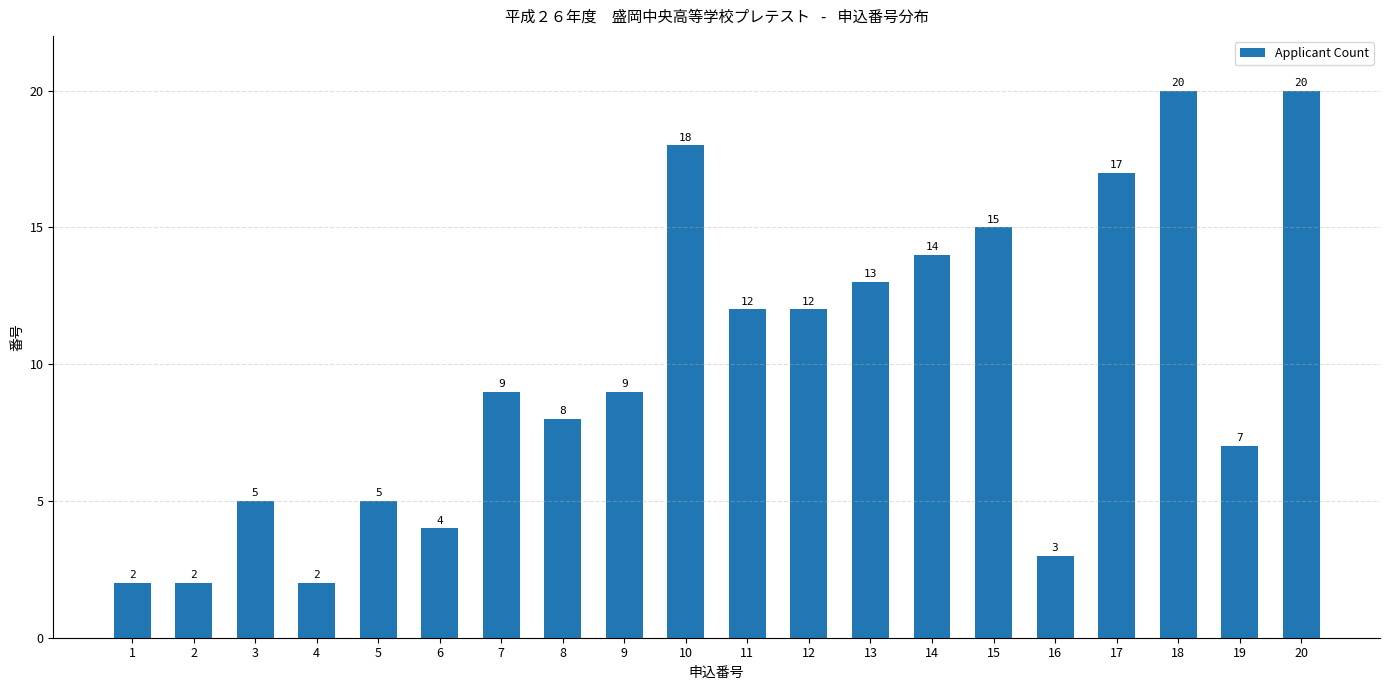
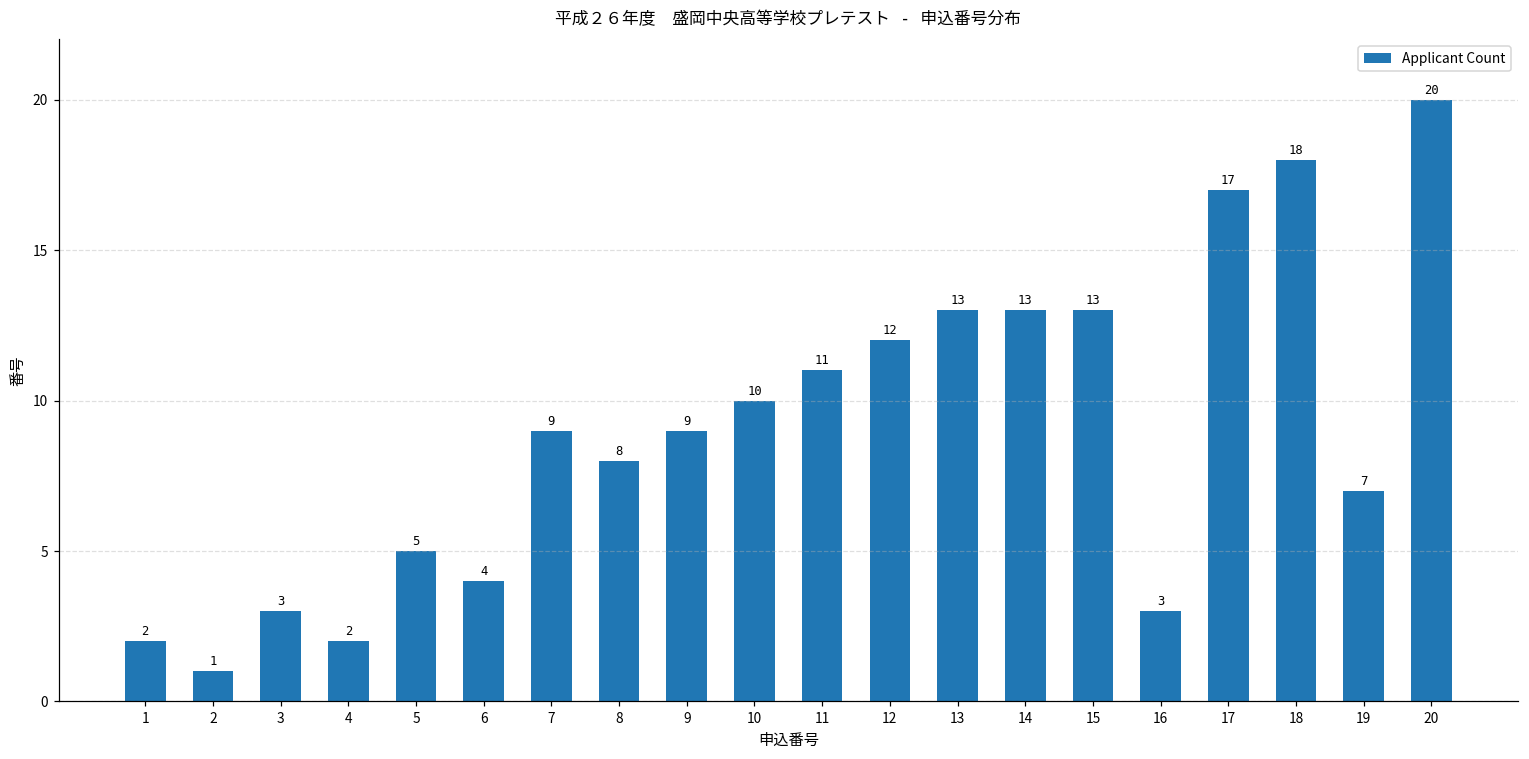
2: 2 -> 1
3: 5 -> 3
10: 18 -> 10
11: 12 -> 11
14: 14 -> 13
15: 15 -> 13
18: 20 -> 18
